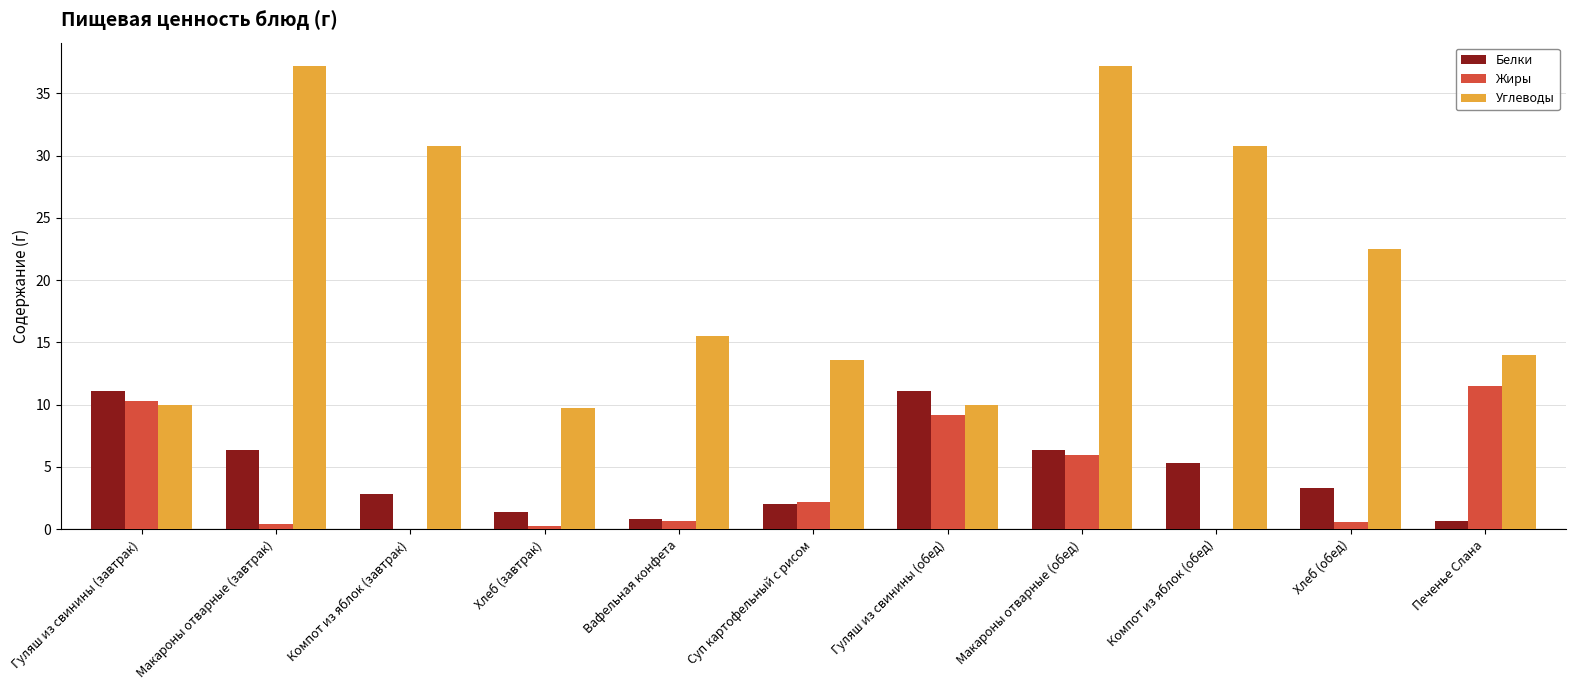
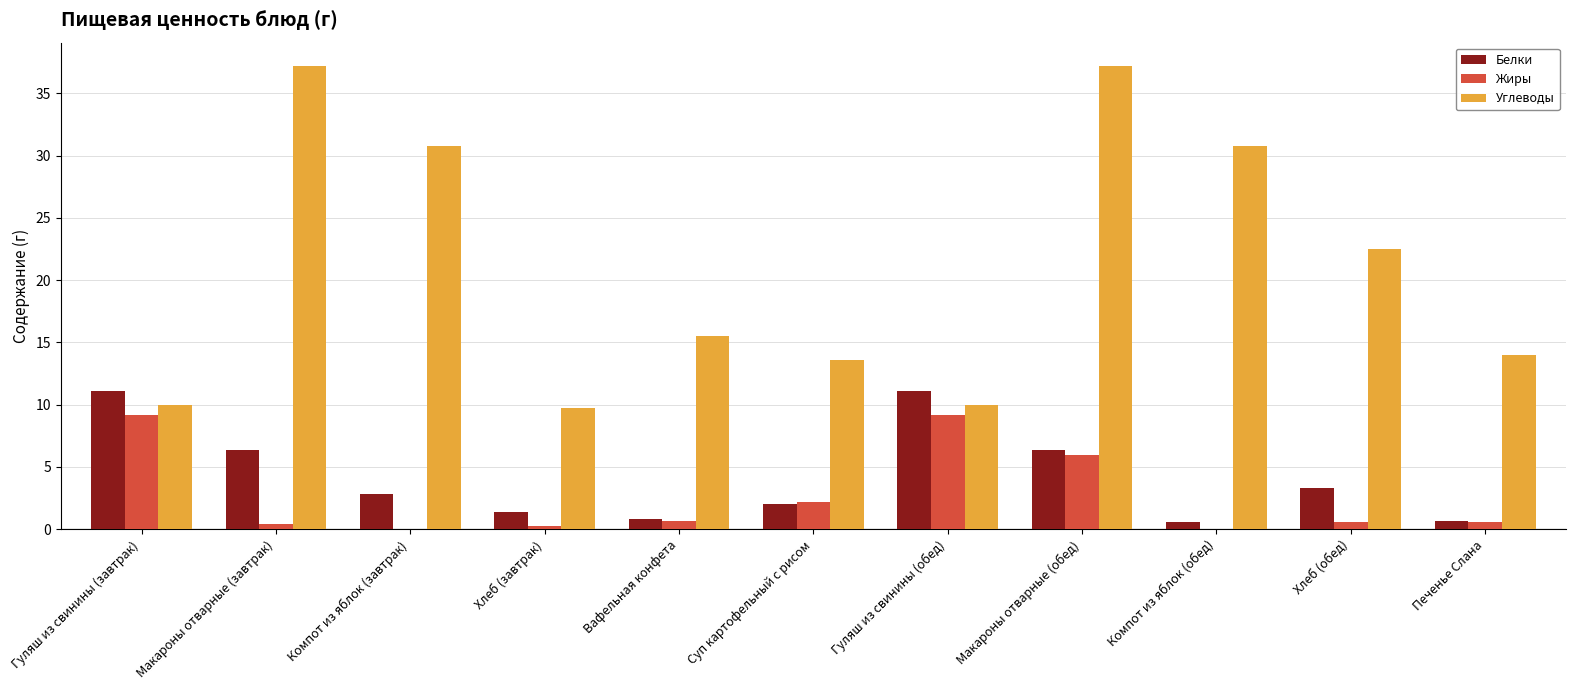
Жиры, Гуляш из свинины (завтрак): 10.3 -> 9.2
Белки, Компот из яблок (обед): 5.3 -> 0.6
Жиры, Печенье Слана: 11.5 -> 0.6
